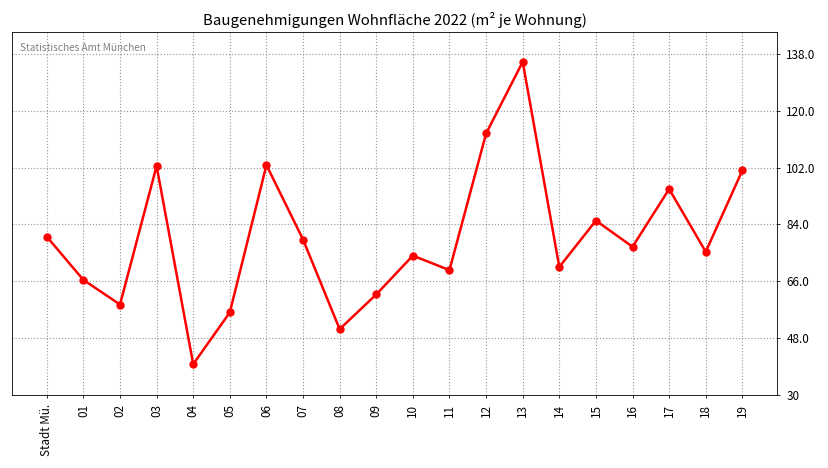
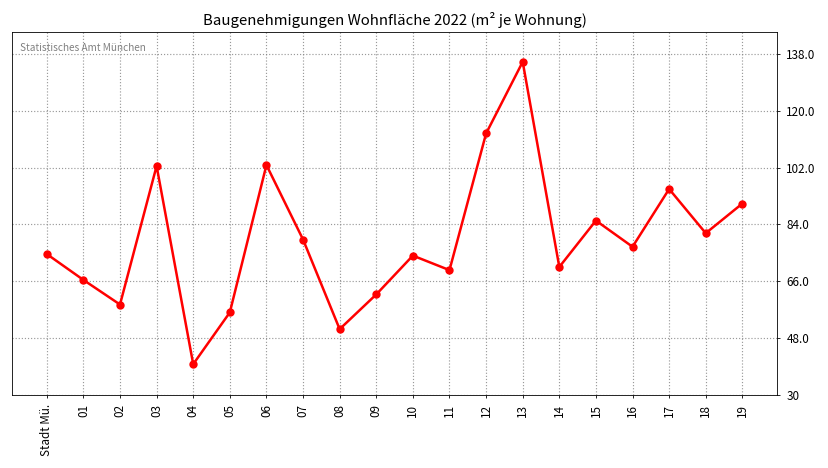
Stadt Mü.: 80 -> 75
18: 75 -> 81
19: 101 -> 91
